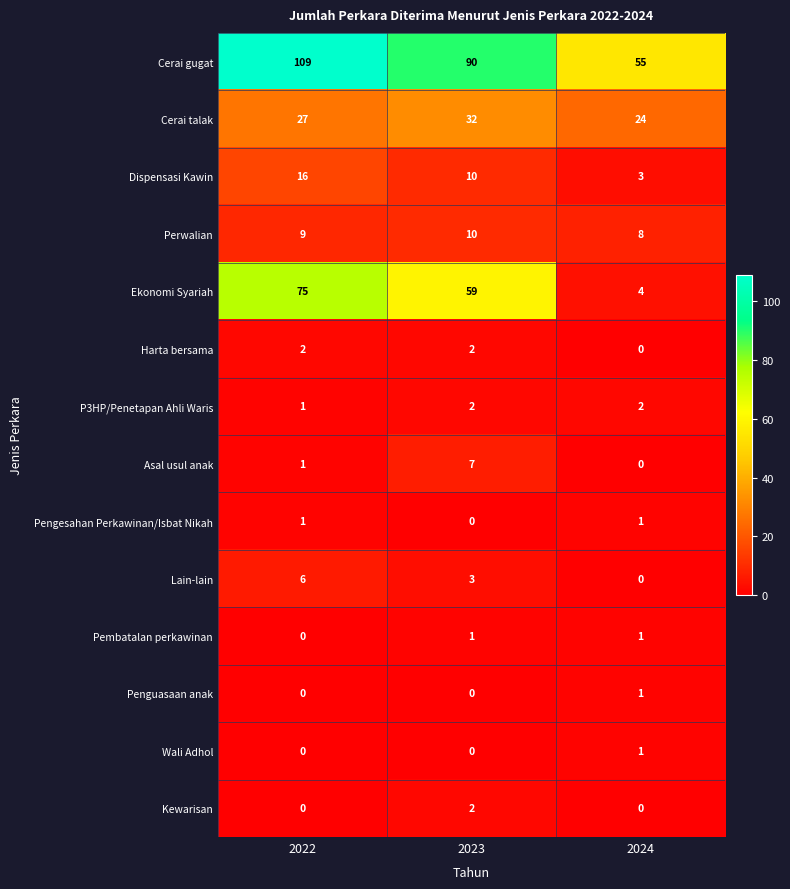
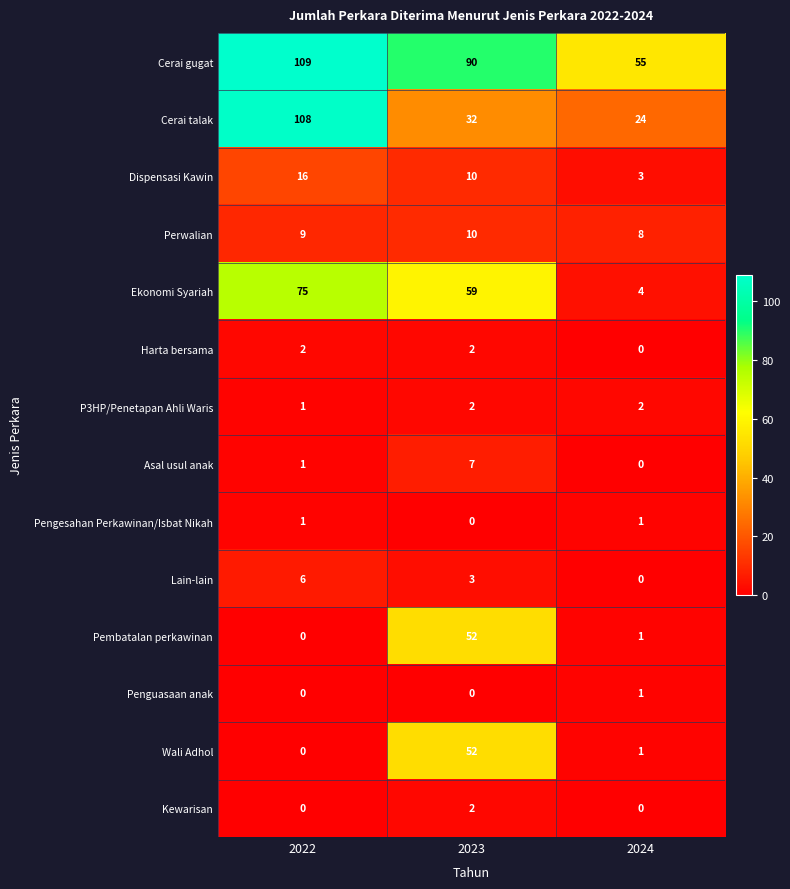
Cerai talak, 2022: 27 -> 108
Pembatalan perkawinan, 2023: 1 -> 52
Wali Adhol, 2023: 0 -> 52
